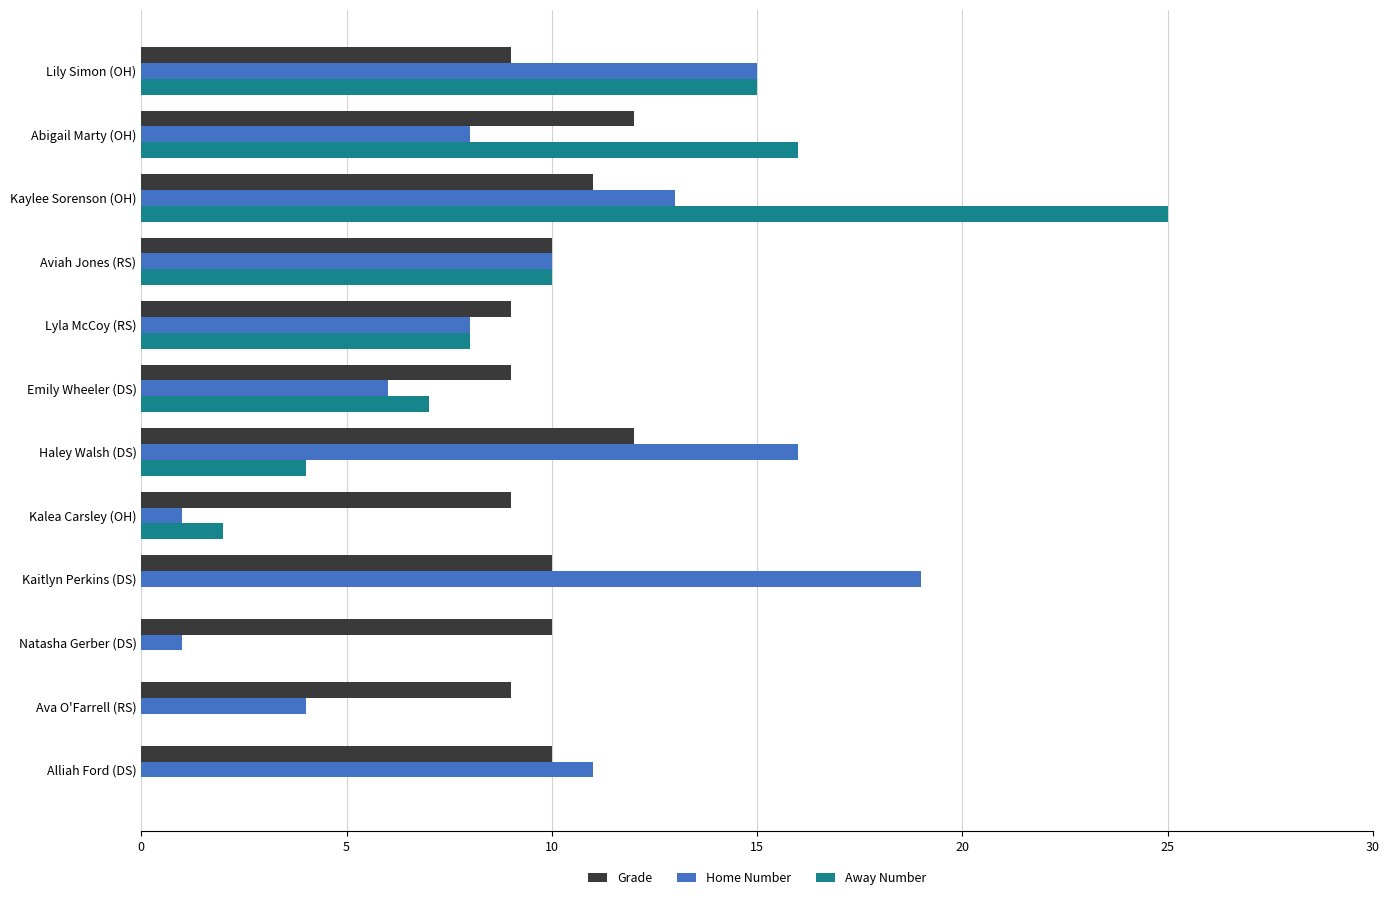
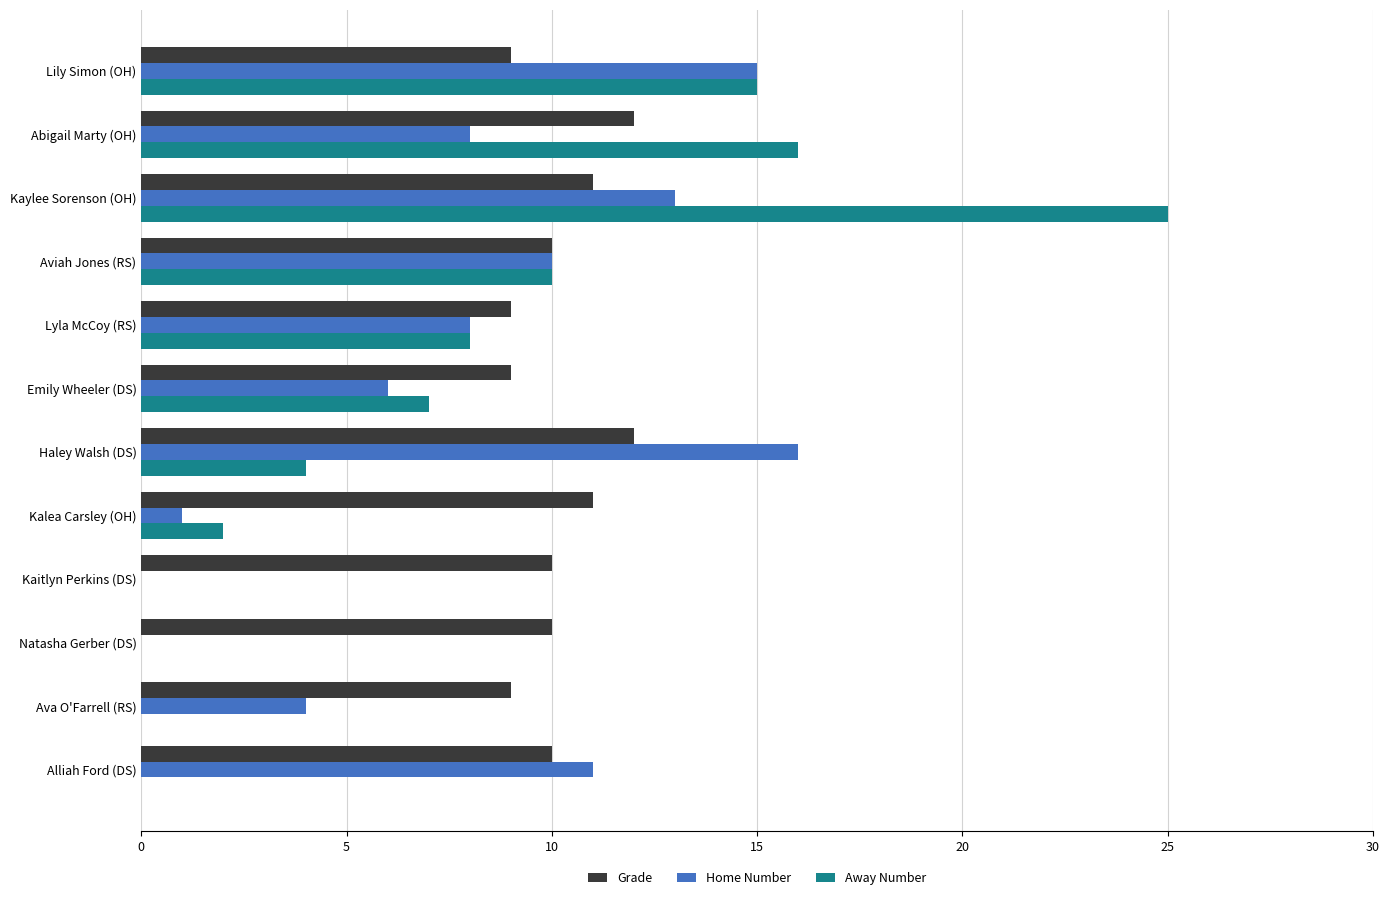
Grade, Kalea Carsley (OH): 9 -> 11
Home Number, Kaitlyn Perkins (DS): 19 -> 0
Home Number, Natasha Gerber (DS): 1 -> 0
